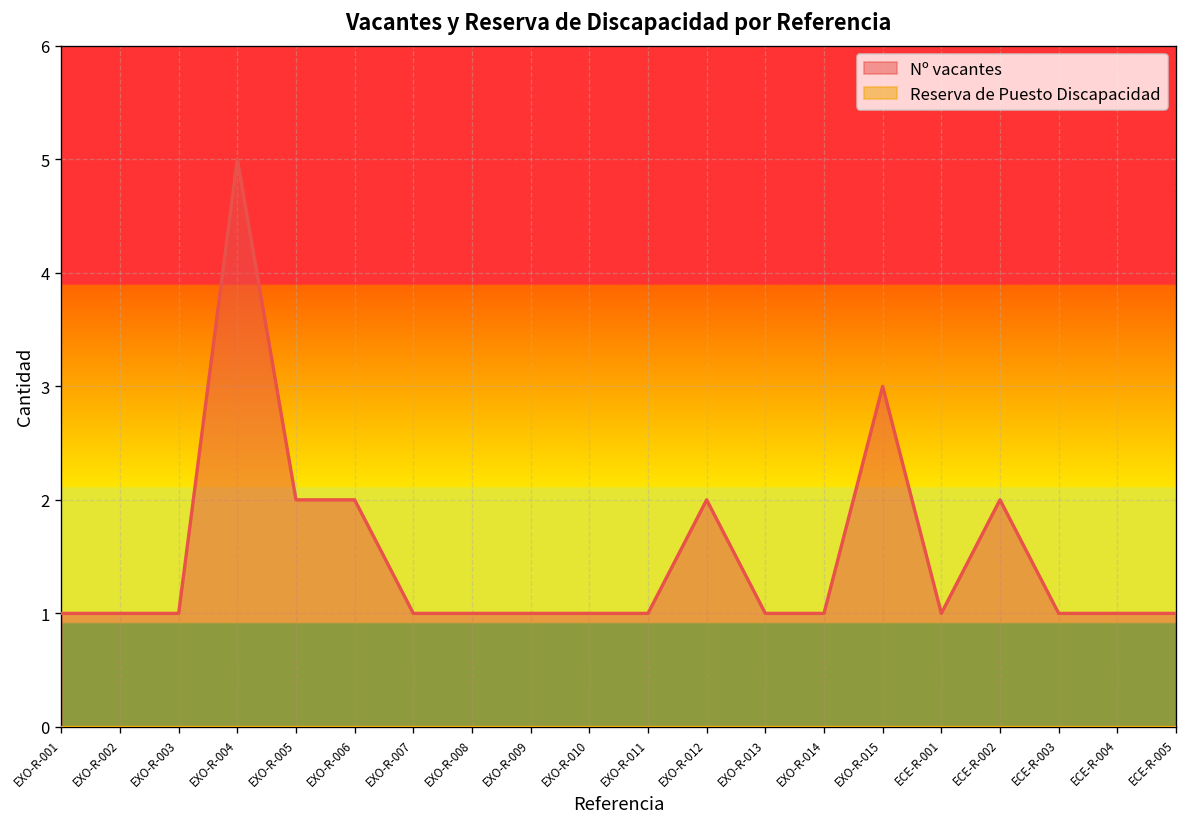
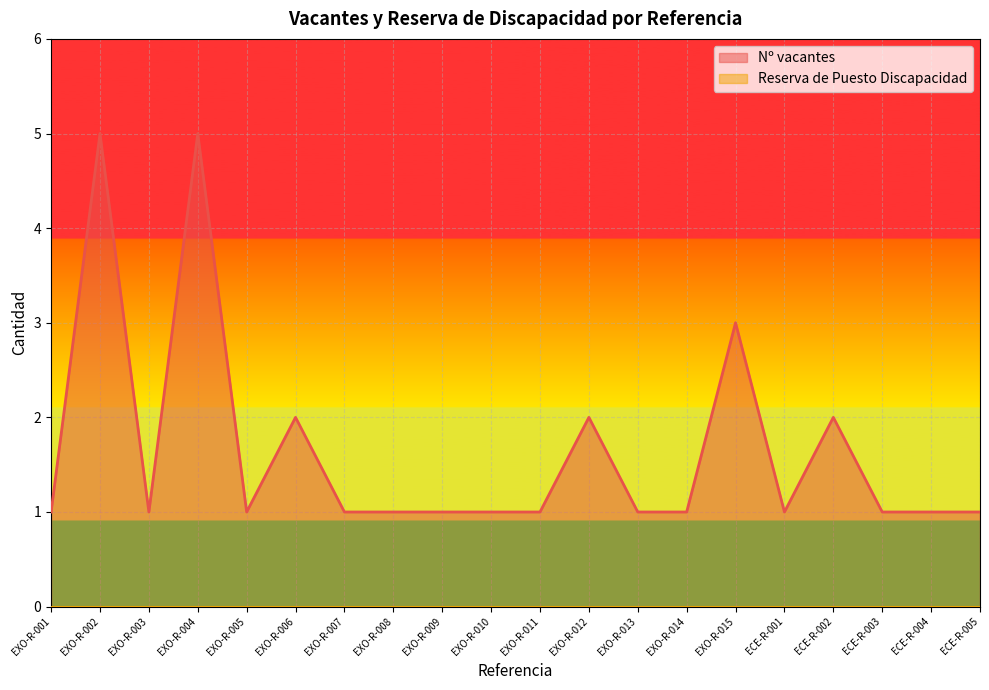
Nº vacantes, EXO-R-002: 1 -> 5
Nº vacantes, EXO-R-005: 2 -> 1
